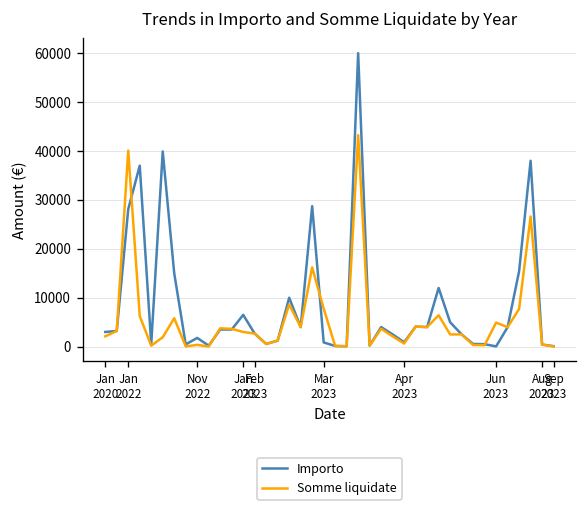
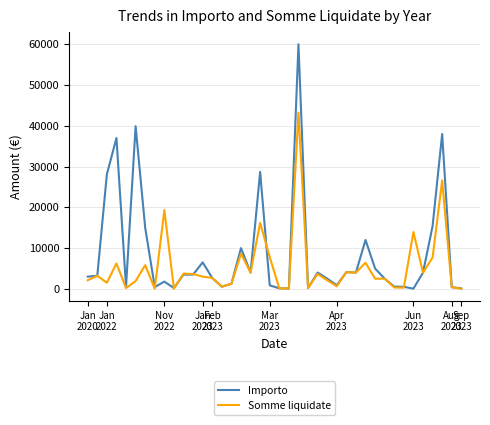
Somme liquidate, Jan 2022: 40000 -> 2000
Somme liquidate, Nov 2022: 0 -> 19000
Somme liquidate, Jun 2023: 5000 -> 14000
